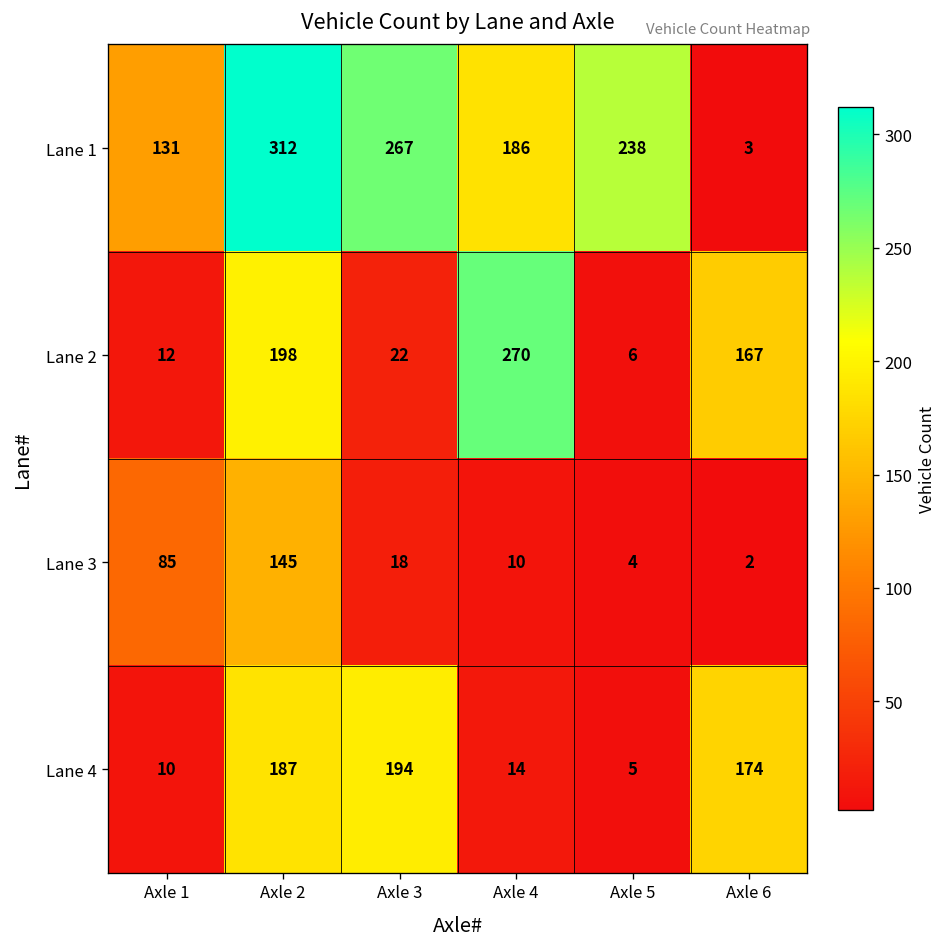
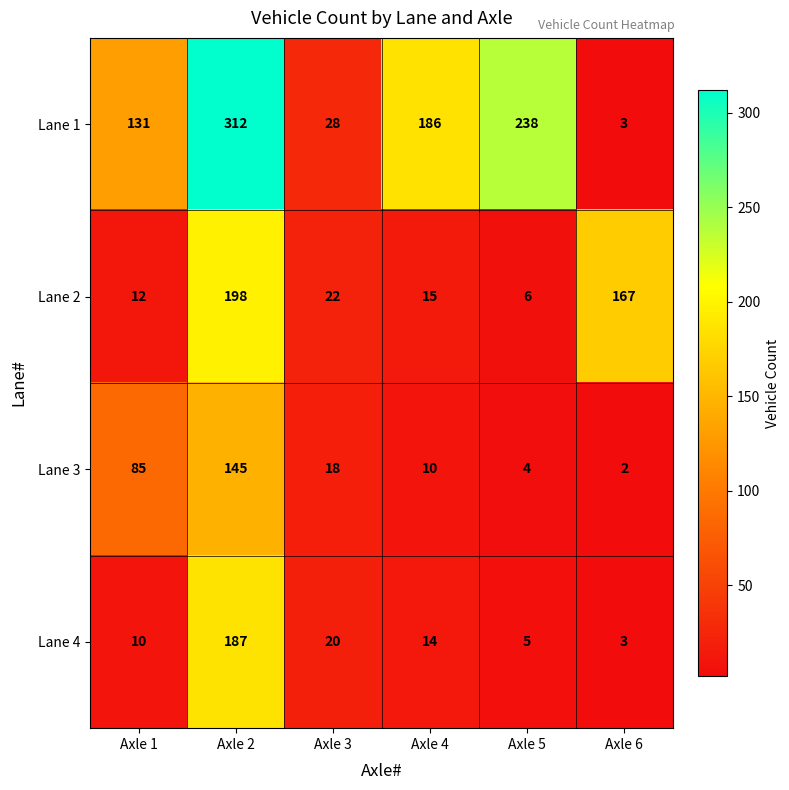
Lane 1, Axle 3: 267 -> 28
Lane 2, Axle 4: 270 -> 15
Lane 4, Axle 3: 194 -> 20
Lane 4, Axle 6: 174 -> 3
